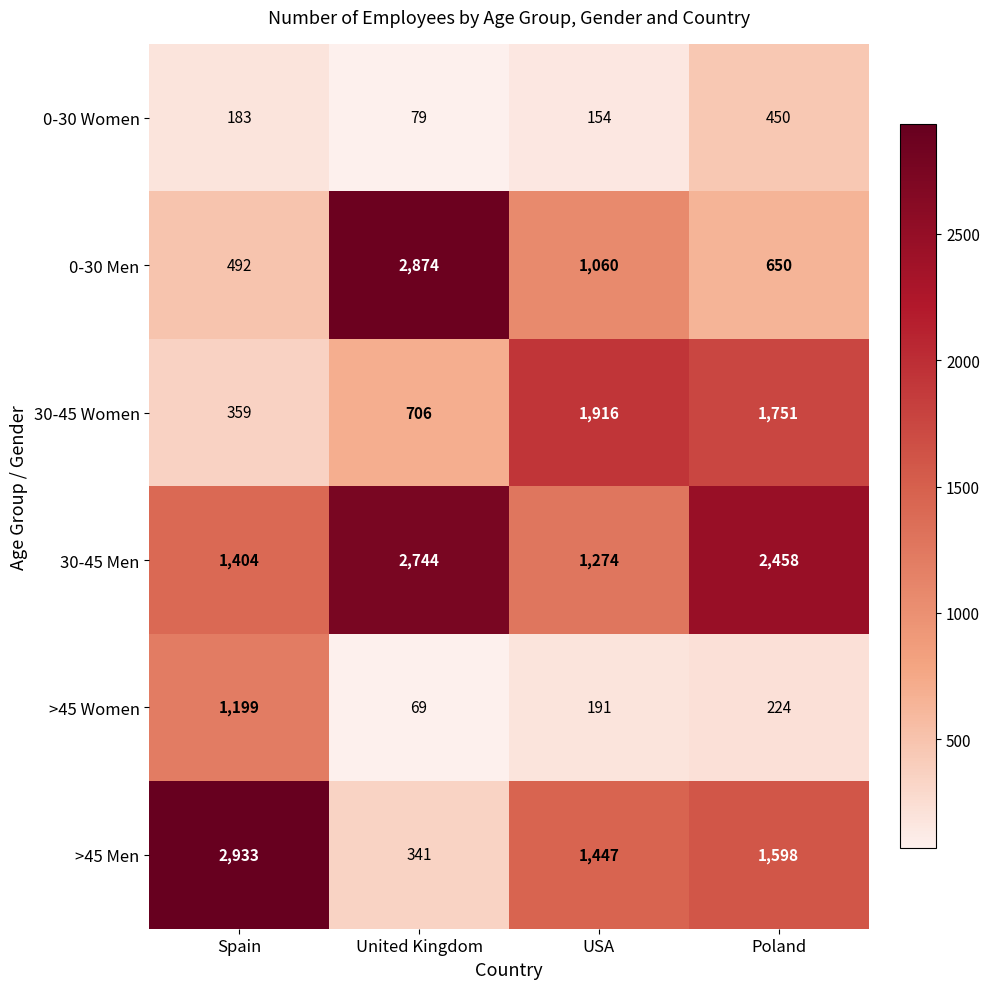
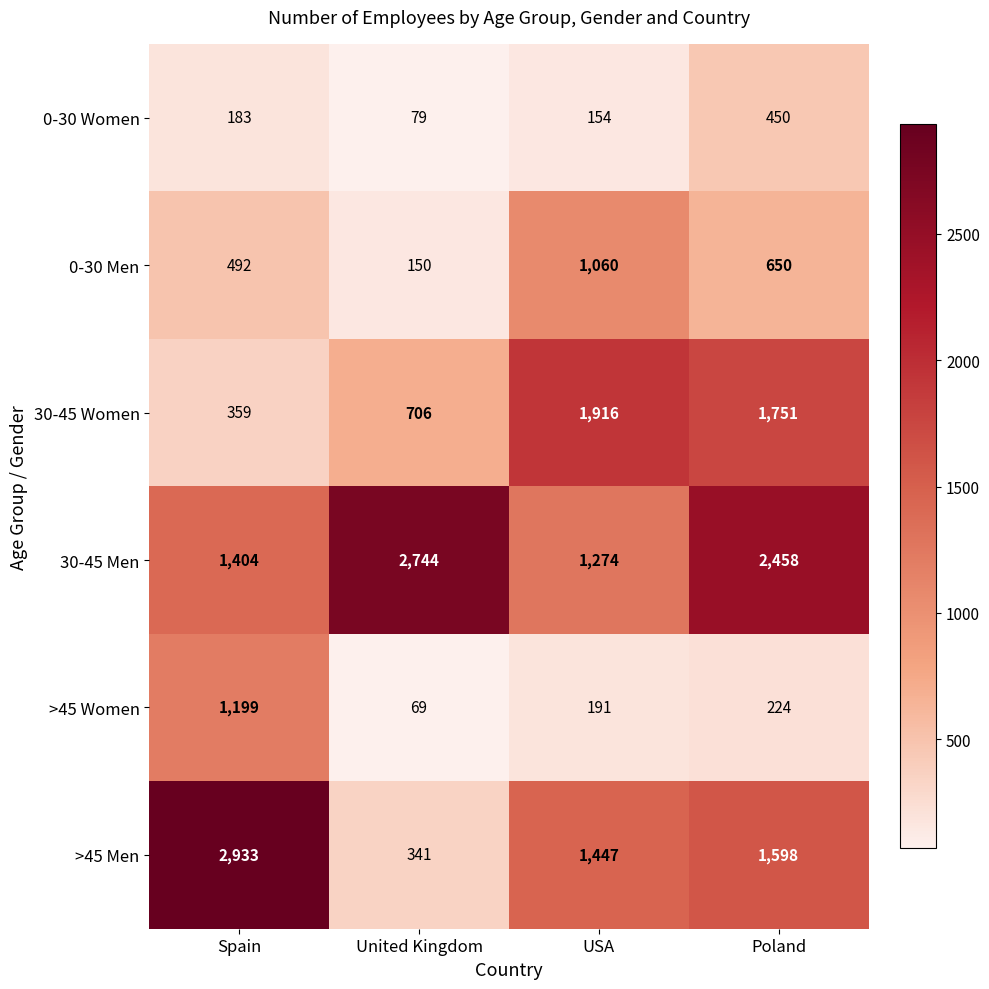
0-30 Men, United Kingdom: 2,874 -> 150
